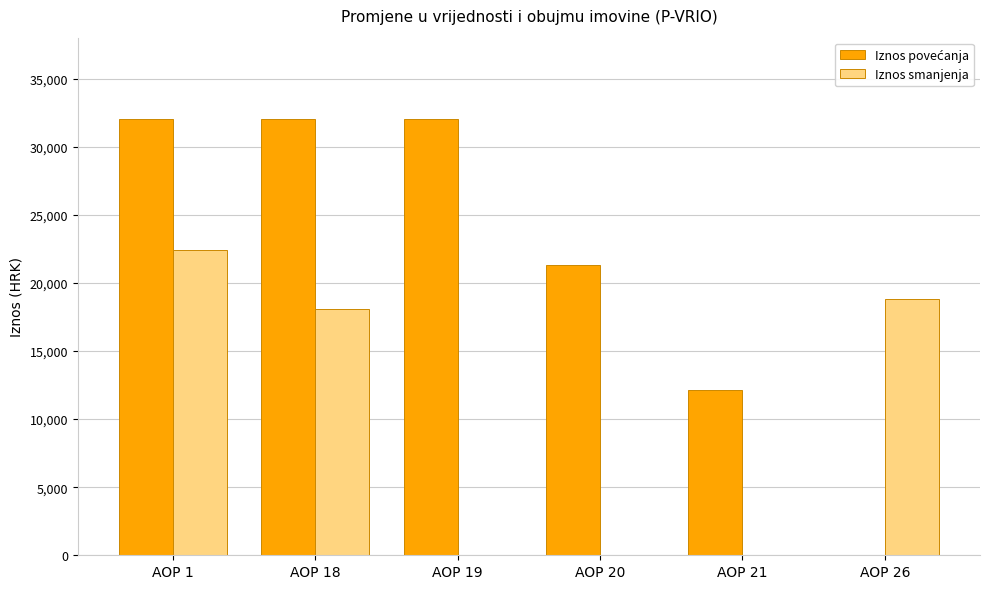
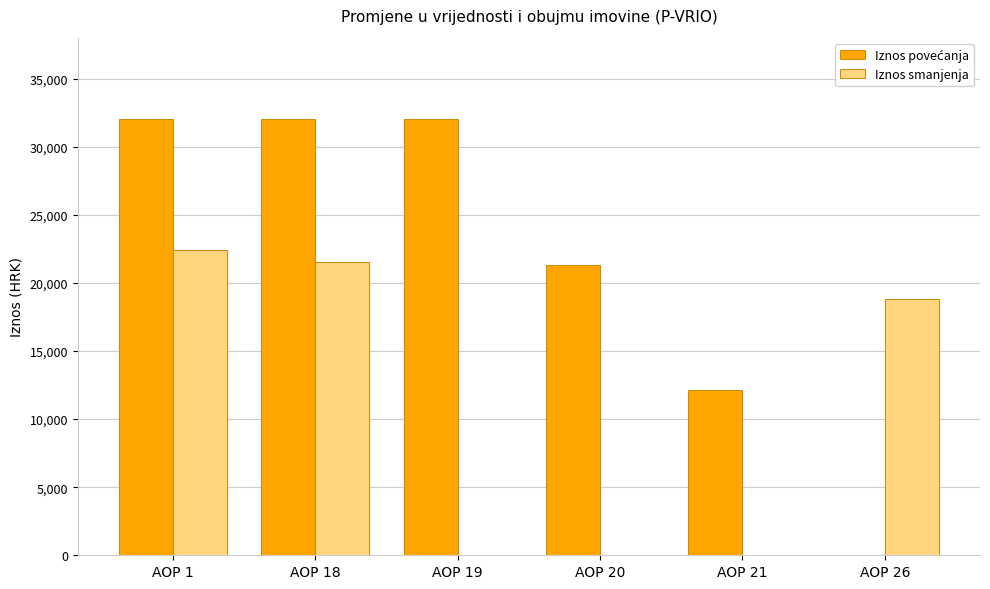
Iznos smanjenja, AOP 18: 18,100 -> 21,600
